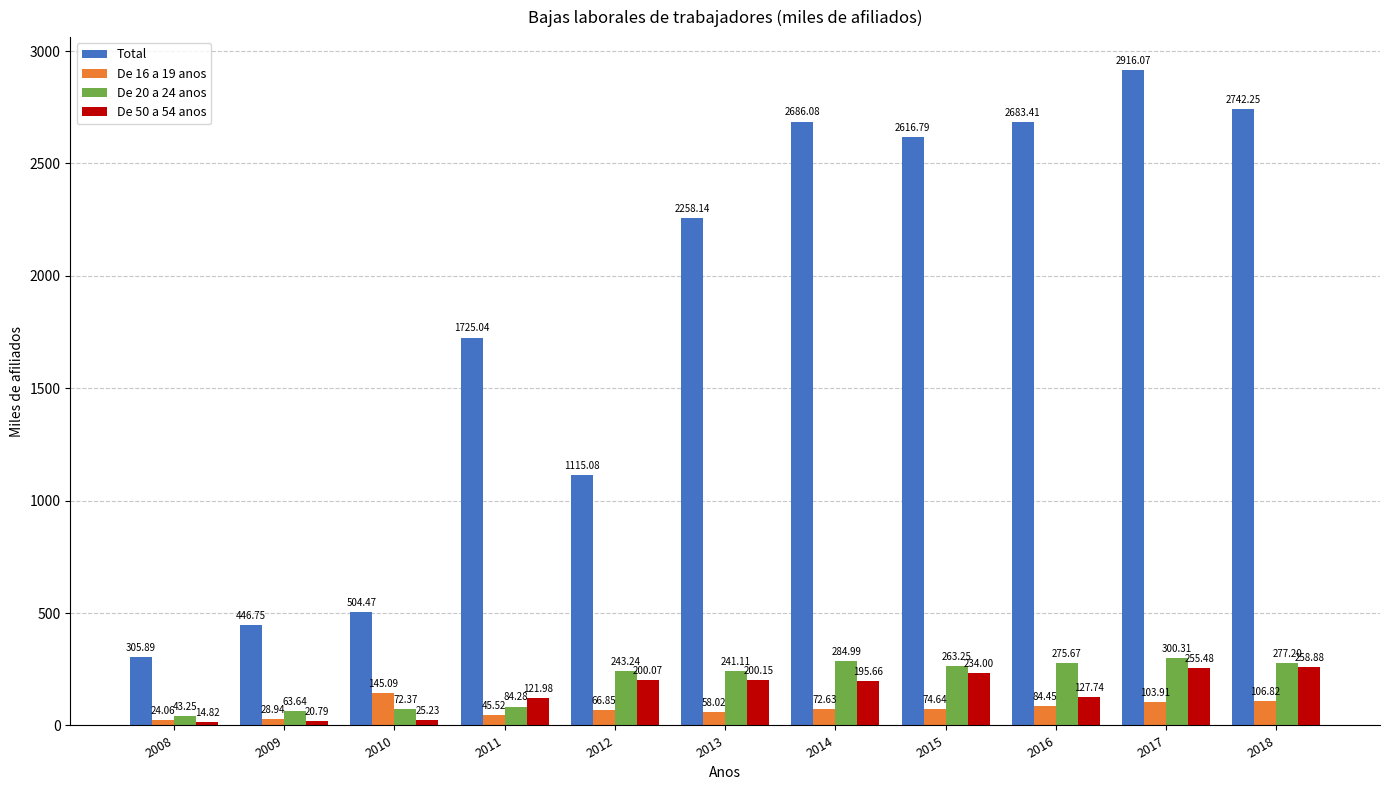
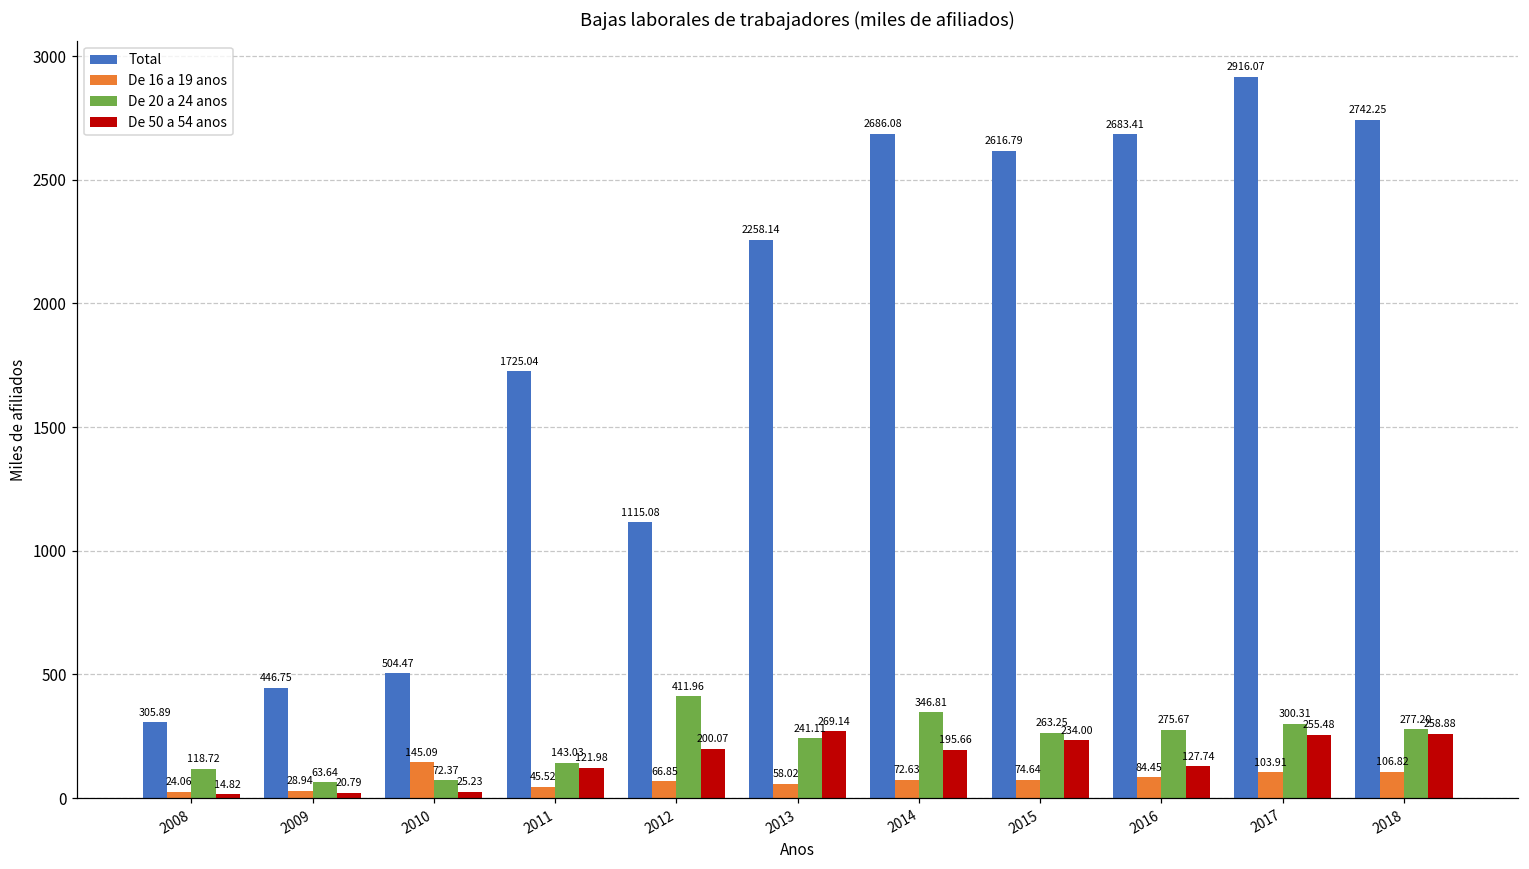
De 20 a 24 anos, 2008: 43.25 -> 118.72
De 20 a 24 anos, 2011: 84.28 -> 143.03
De 20 a 24 anos, 2012: 243.24 -> 411.96
De 50 a 54 anos, 2013: 200.15 -> 269.14
De 20 a 24 anos, 2014: 284.99 -> 346.81
